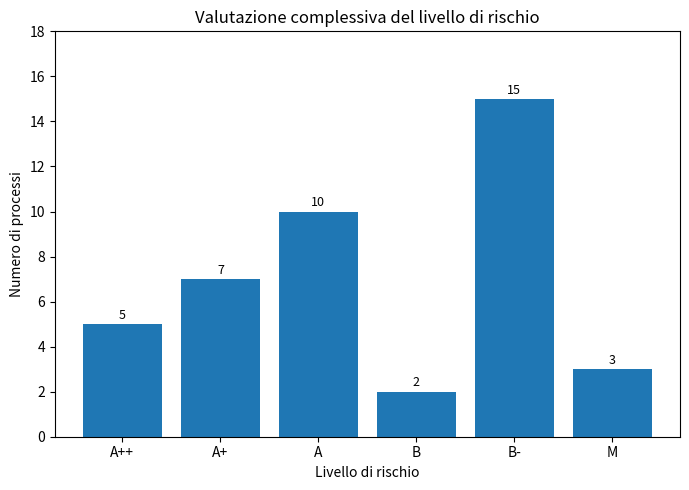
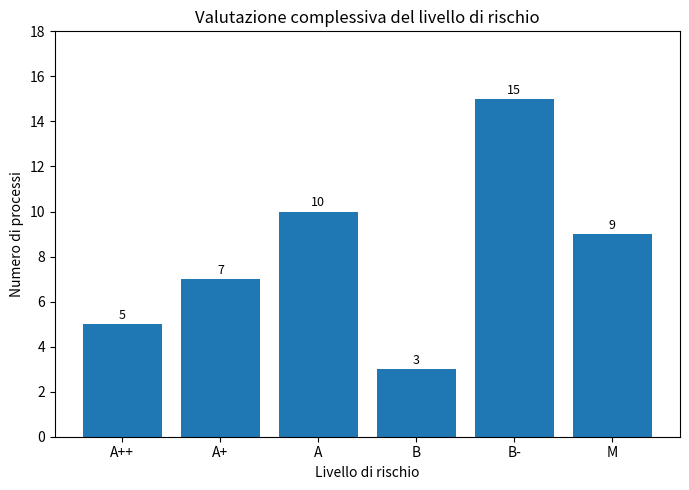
B: 2 -> 3
M: 3 -> 9
